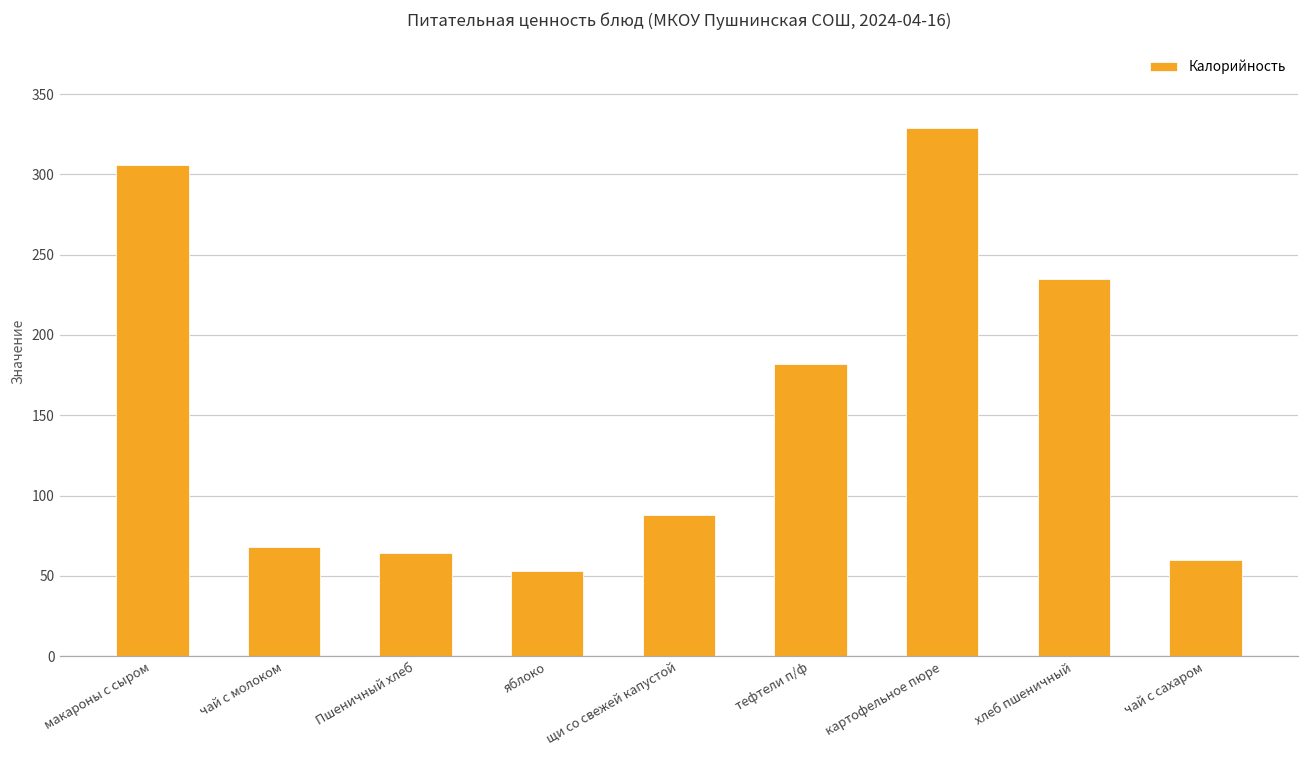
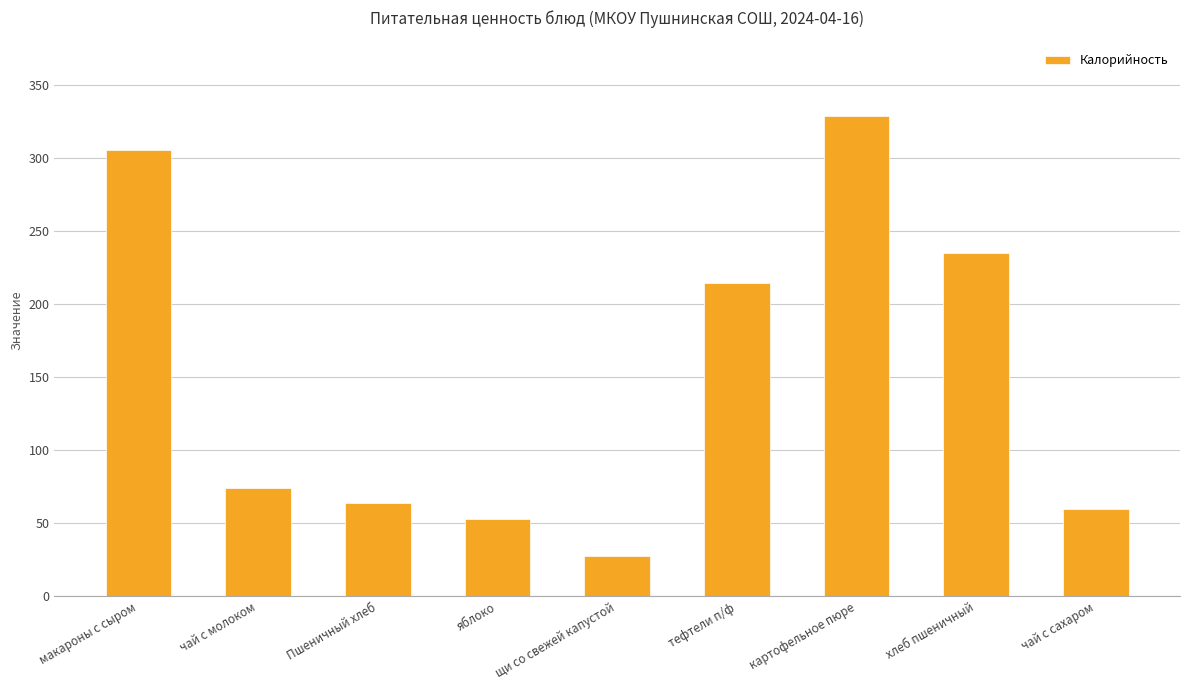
чай с молоком: 68 -> 74
щи со свежей капустой: 88 -> 28
тефтели п/ф: 182 -> 215
